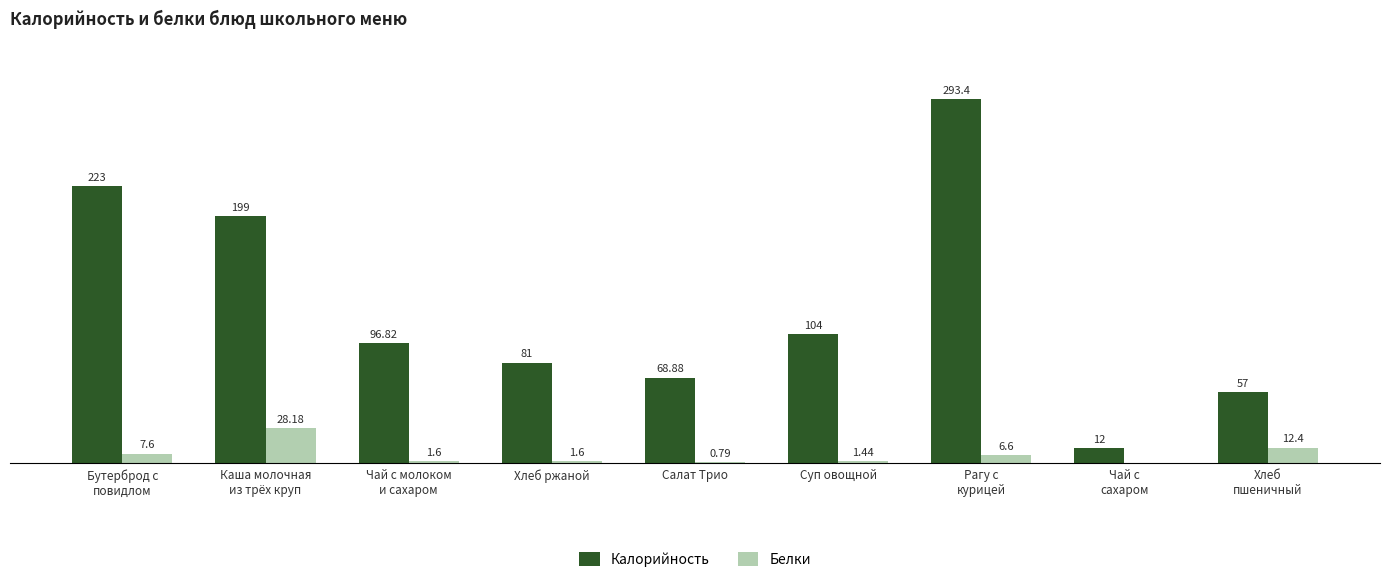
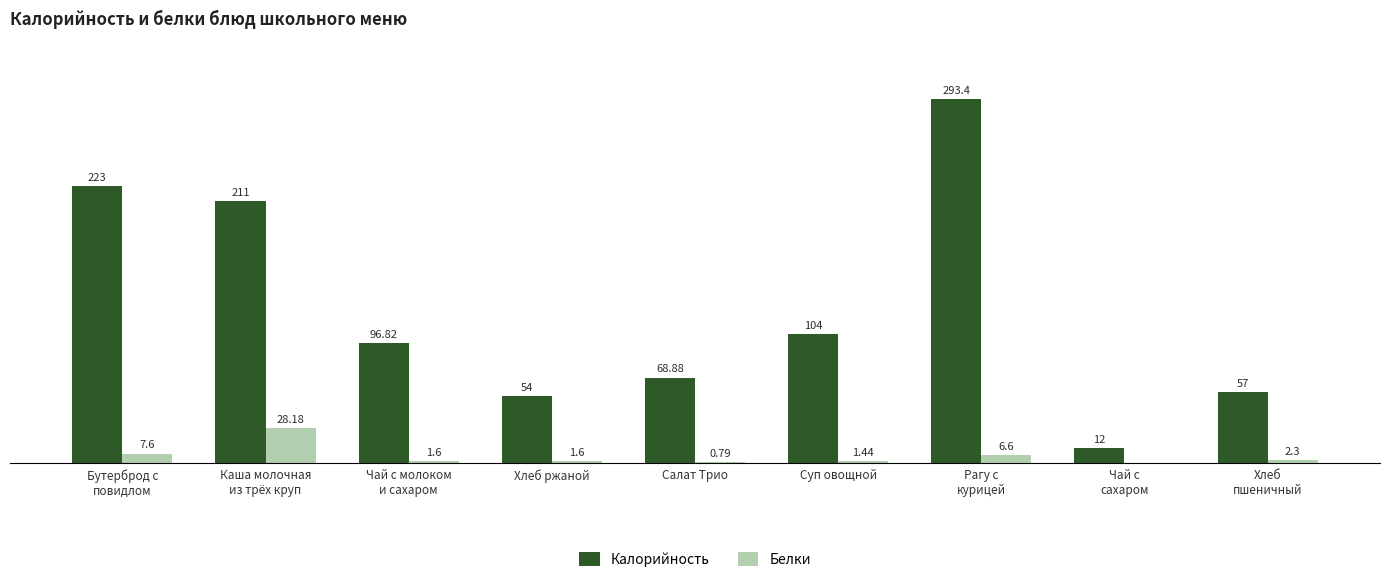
Калорийность, Каша молочная из трёх круп: 199 -> 211
Калорийность, Хлеб ржаной: 81 -> 54
Белки, Хлеб пшеничный: 12.4 -> 2.3
